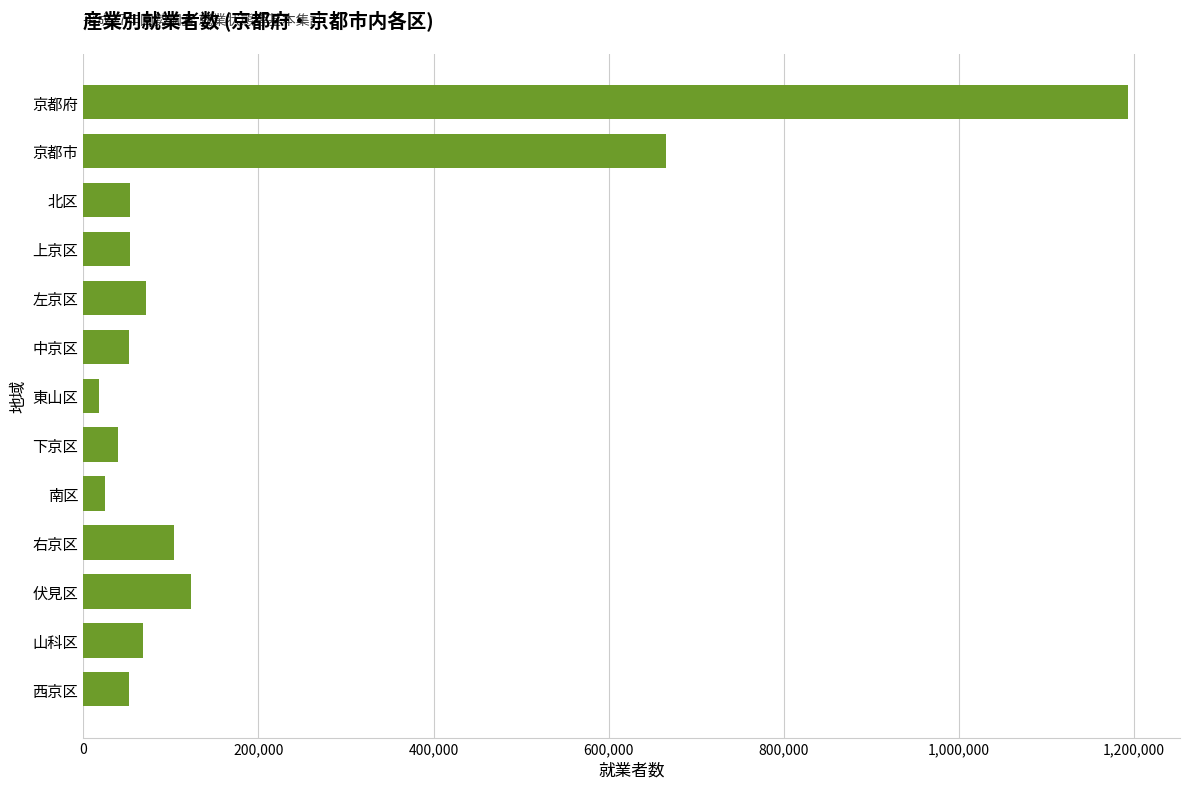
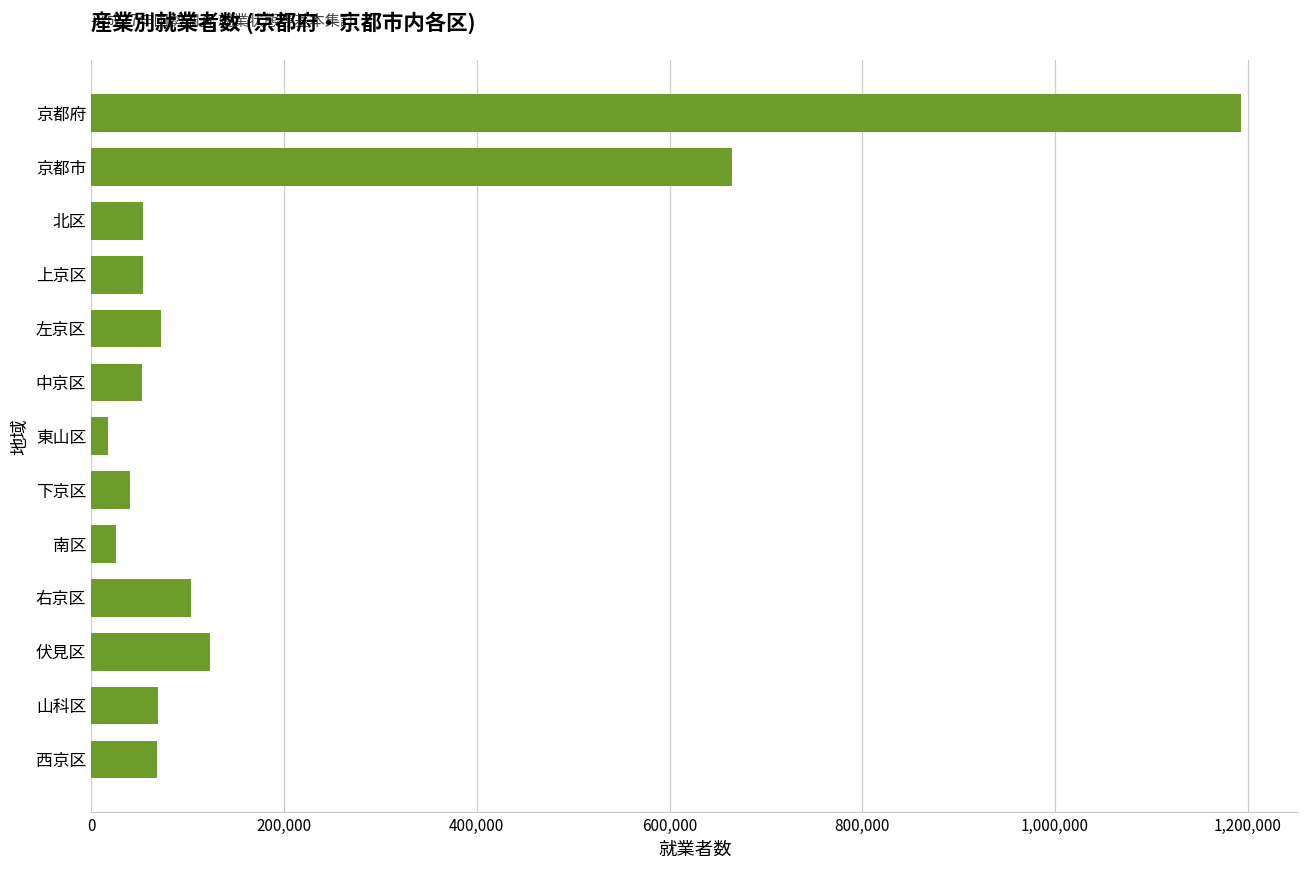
西京区: 50,000 -> 70,000
